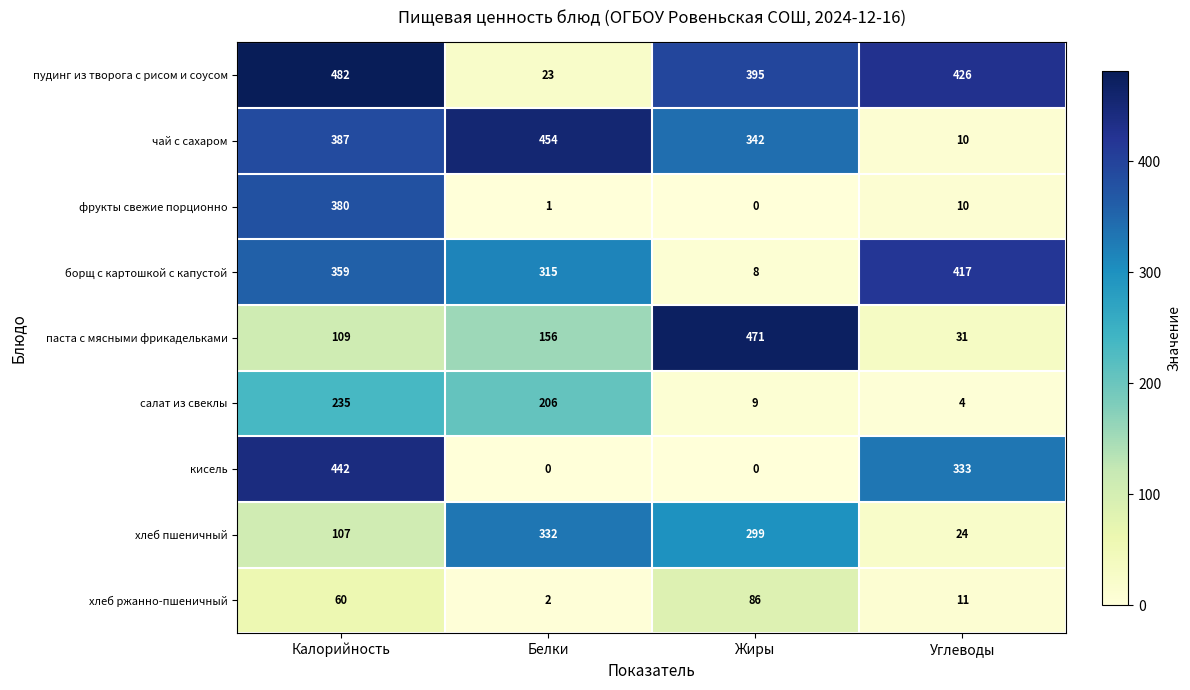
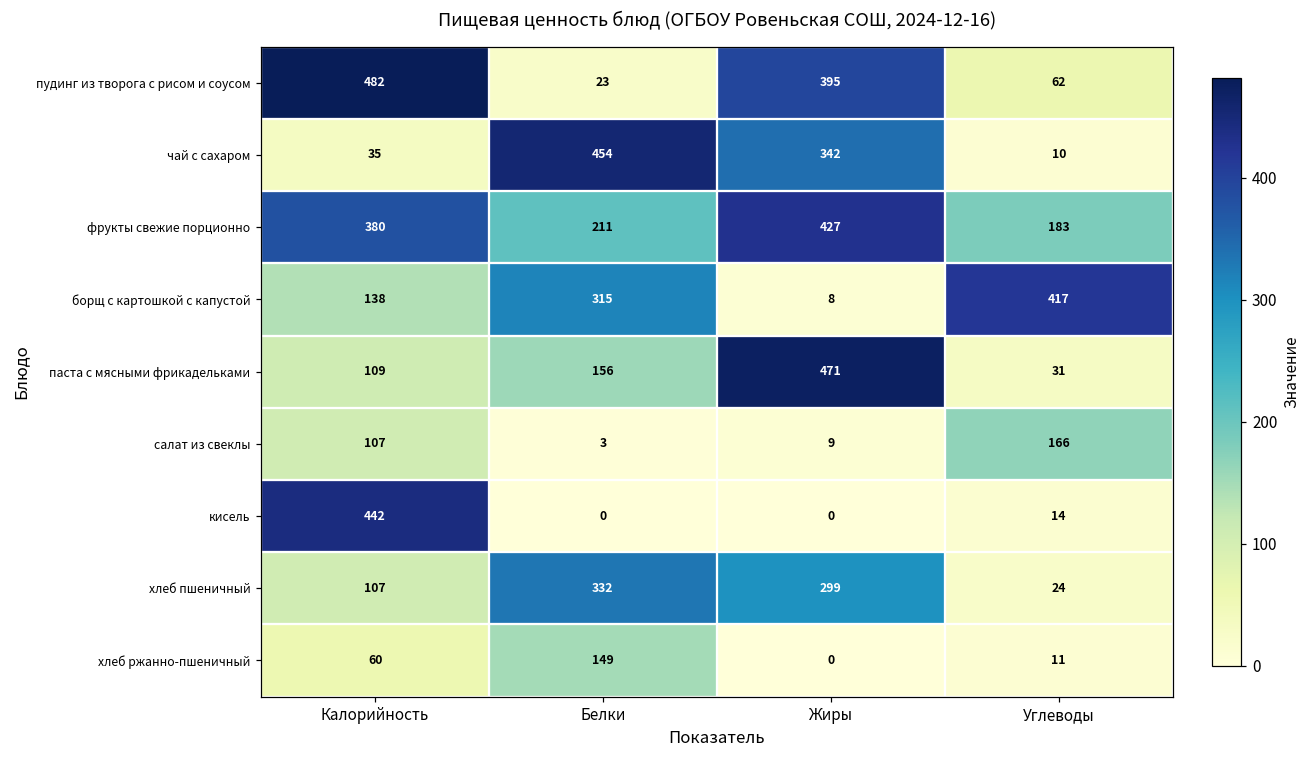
пудинг из творога с рисом и соусом, Углеводы: 426 -> 62
чай с сахаром, Калорийность: 387 -> 35
фрукты свежие порционно, Белки: 1 -> 211
фрукты свежие порционно, Жиры: 0 -> 427
фрукты свежие порционно, Углеводы: 10 -> 183
борщ с картошкой с капустой, Калорийность: 359 -> 138
салат из свеклы, Калорийность: 235 -> 107
салат из свеклы, Белки: 206 -> 3
салат из свеклы, Углеводы: 4 -> 166
кисель, Углеводы: 333 -> 14
хлеб ржанно-пшеничный, Белки: 2 -> 149
хлеб ржанно-пшеничный, Жиры: 86 -> 0
